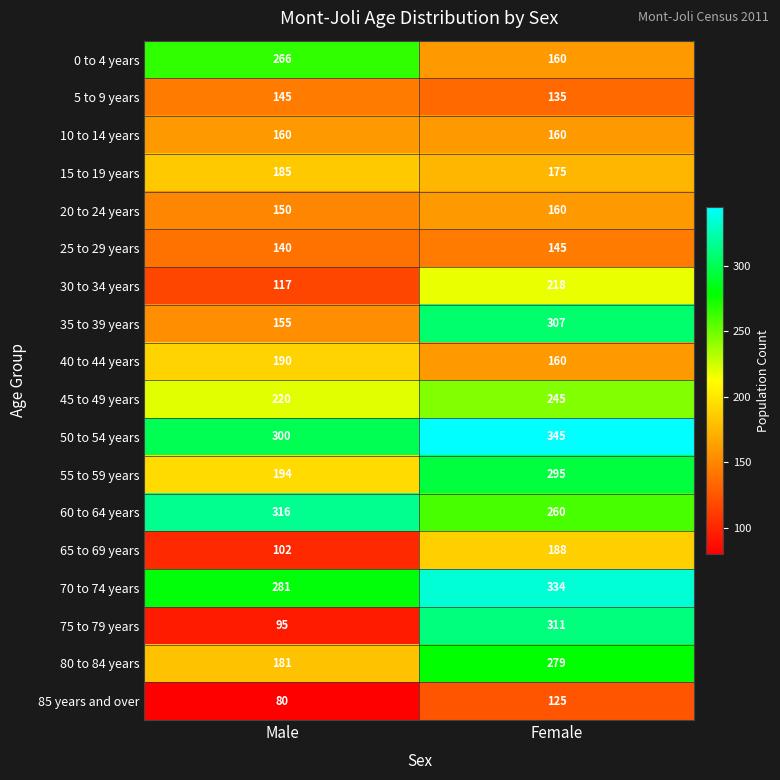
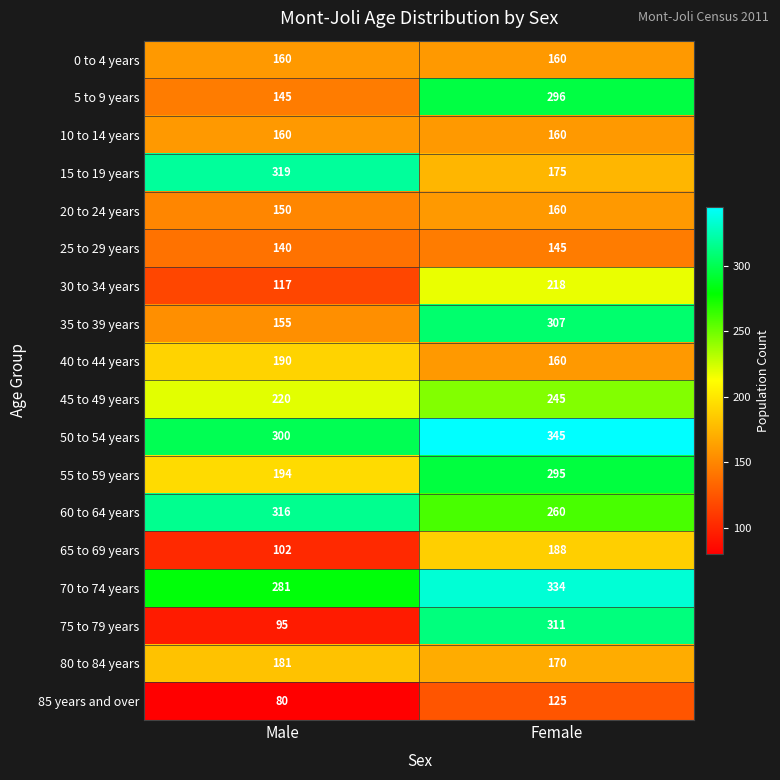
0 to 4 years, Male: 266 -> 160
5 to 9 years, Female: 135 -> 296
15 to 19 years, Male: 185 -> 319
80 to 84 years, Female: 279 -> 170
